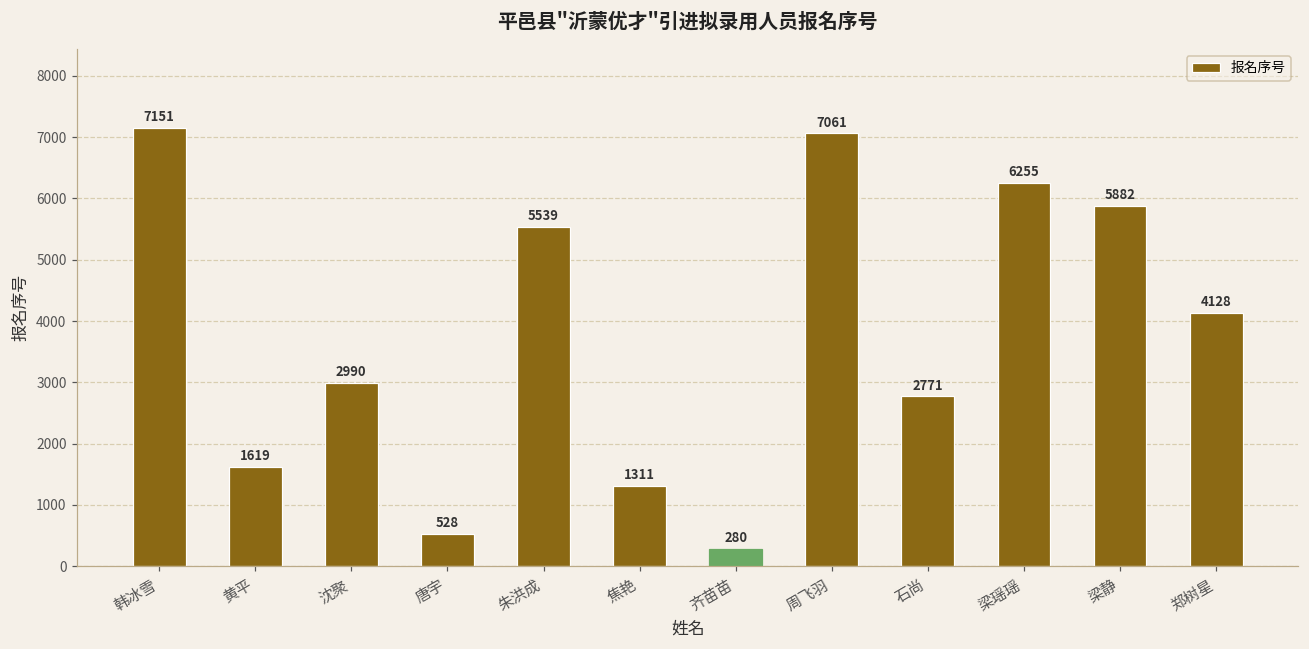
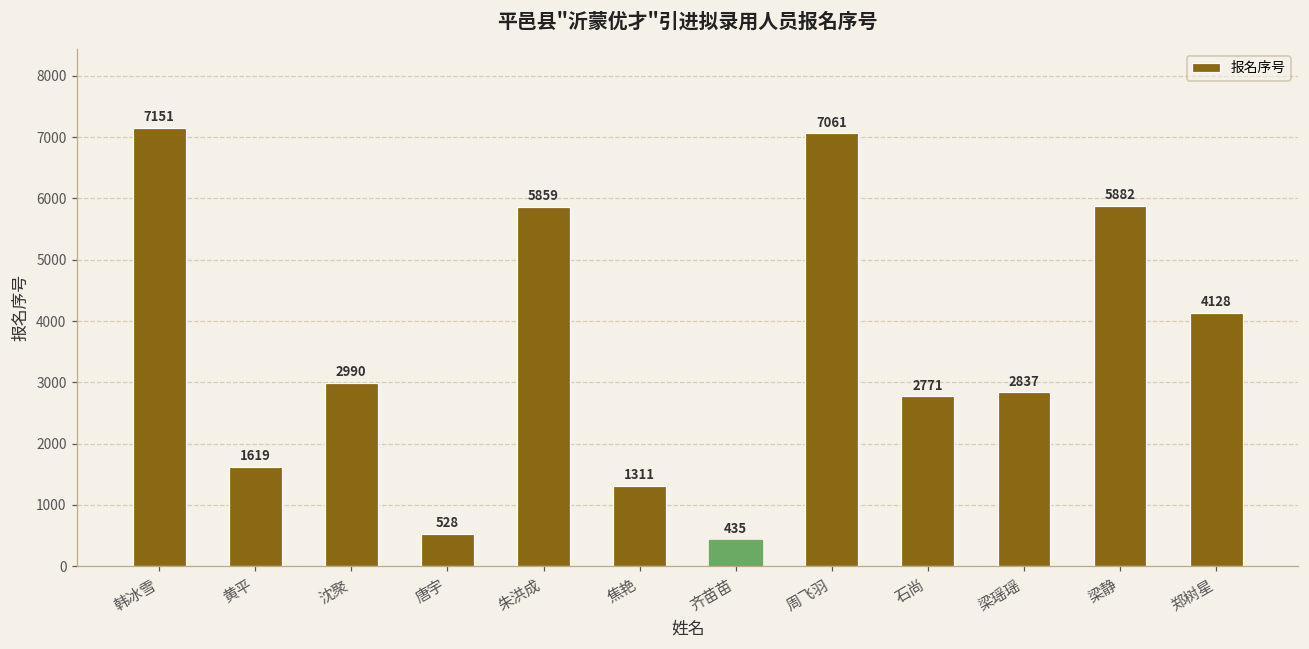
朱洪成: 5539 -> 5859
齐苗苗: 280 -> 435
梁瑶瑶: 6255 -> 2837
